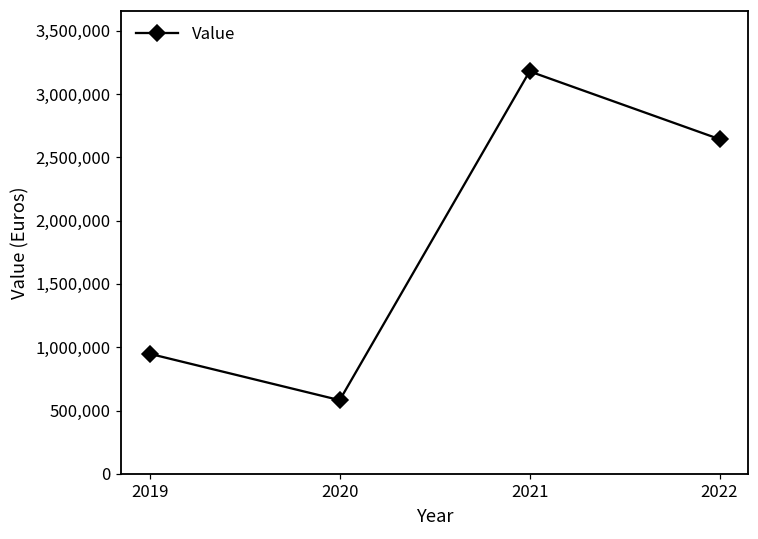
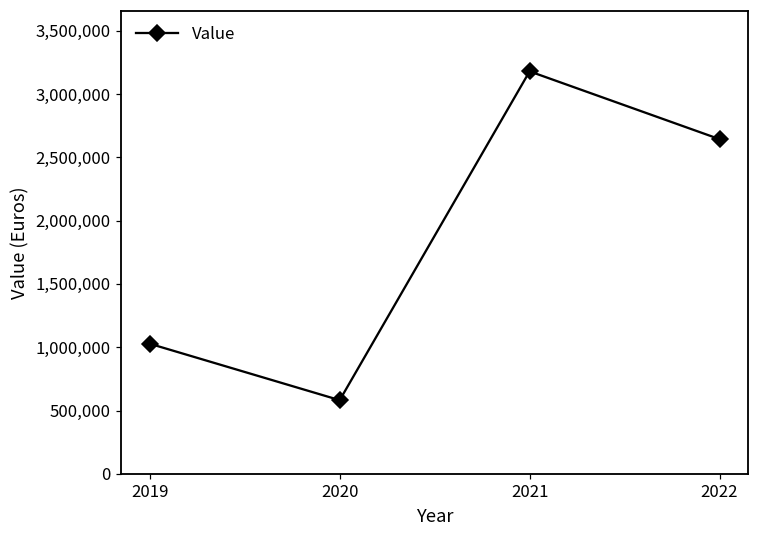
2019: 950,000 -> 1,030,000
